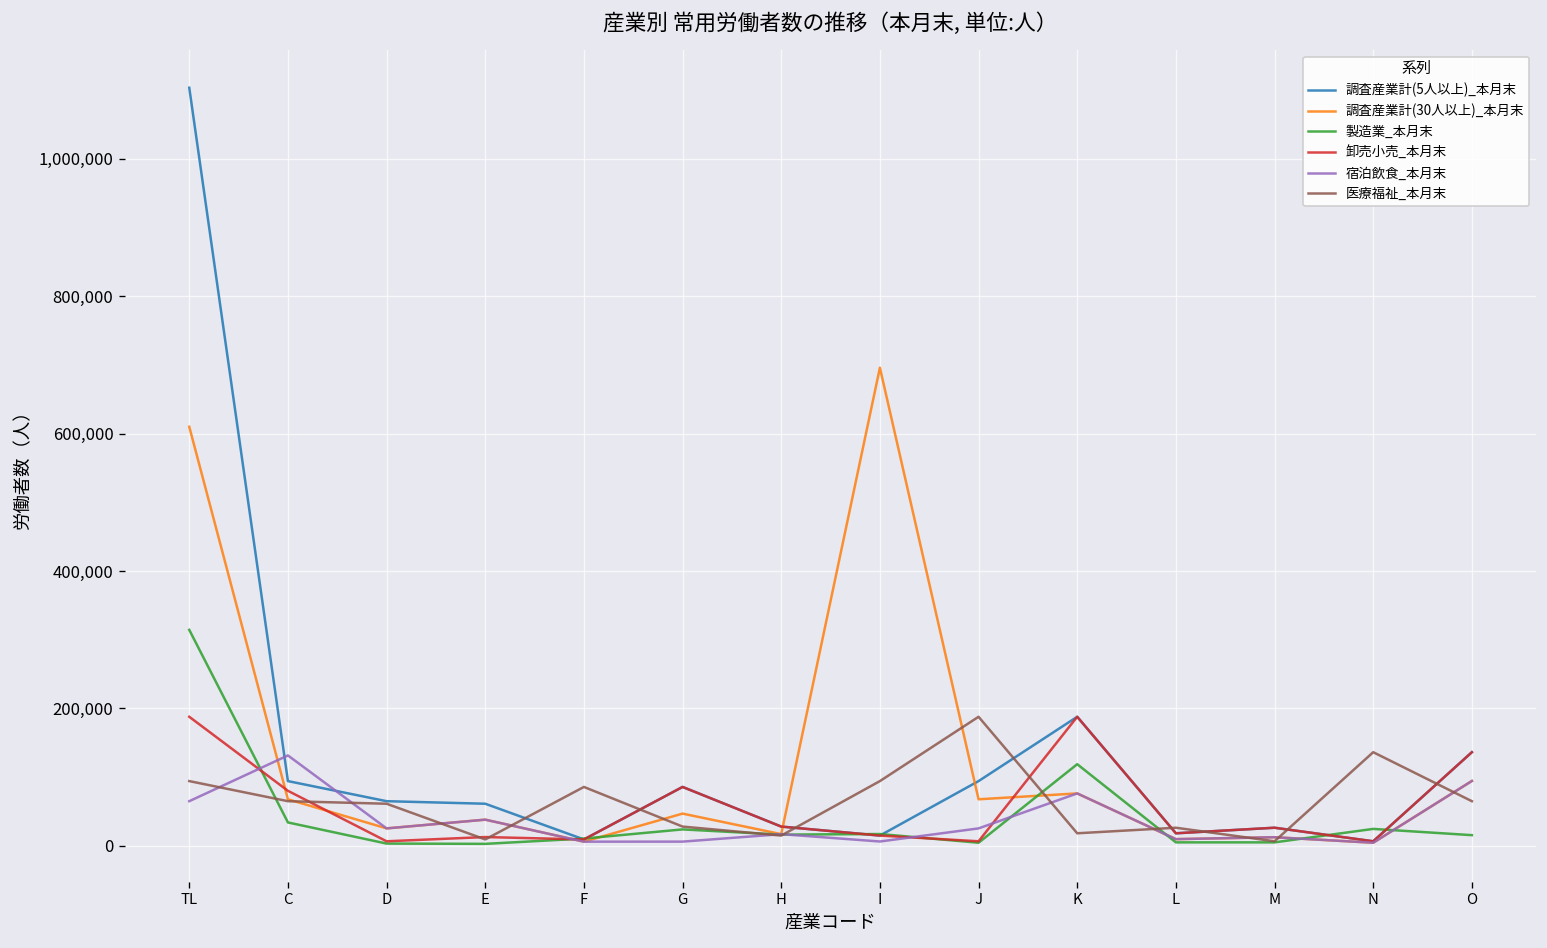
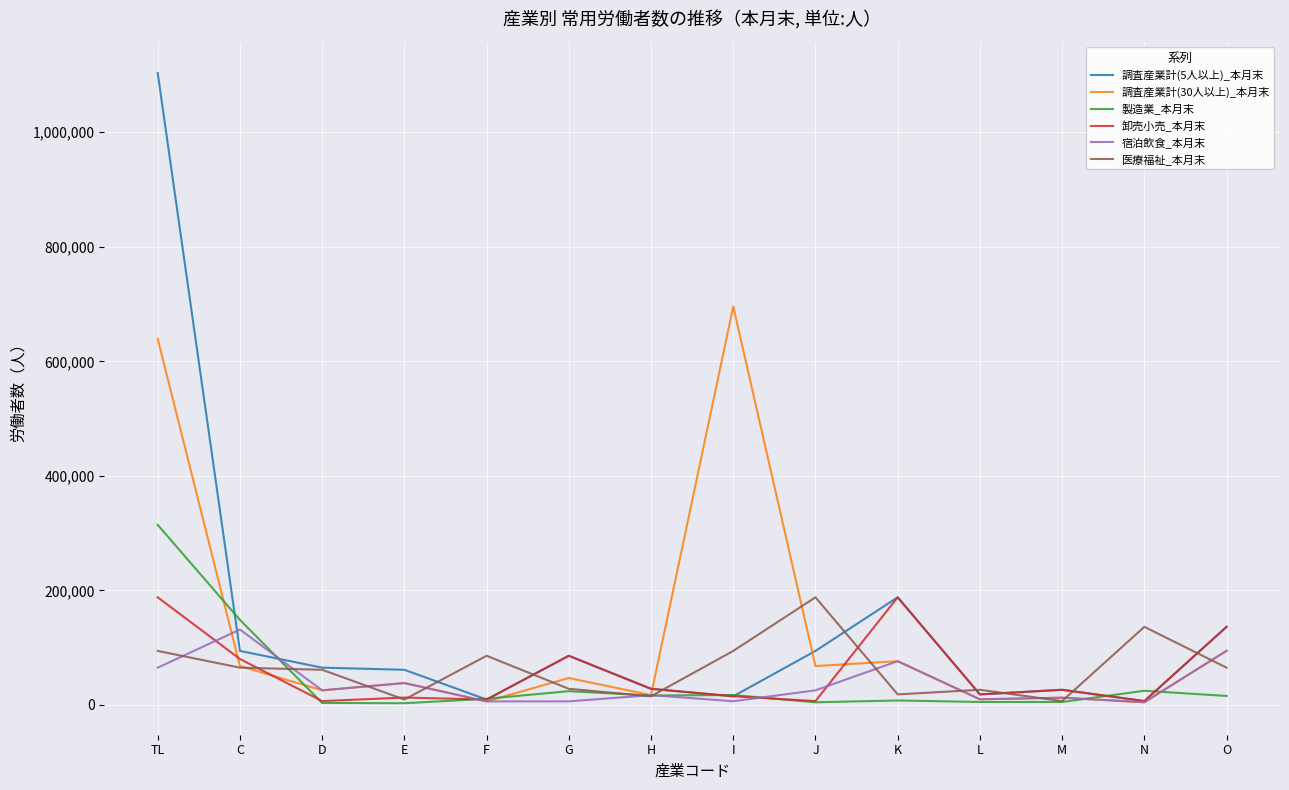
調査産業計(30人以上)_本月末, TL: 610,000 -> 640,000
製造業_本月末, C: 30,000 -> 150,000
製造業_本月末, K: 120,000 -> 10,000
